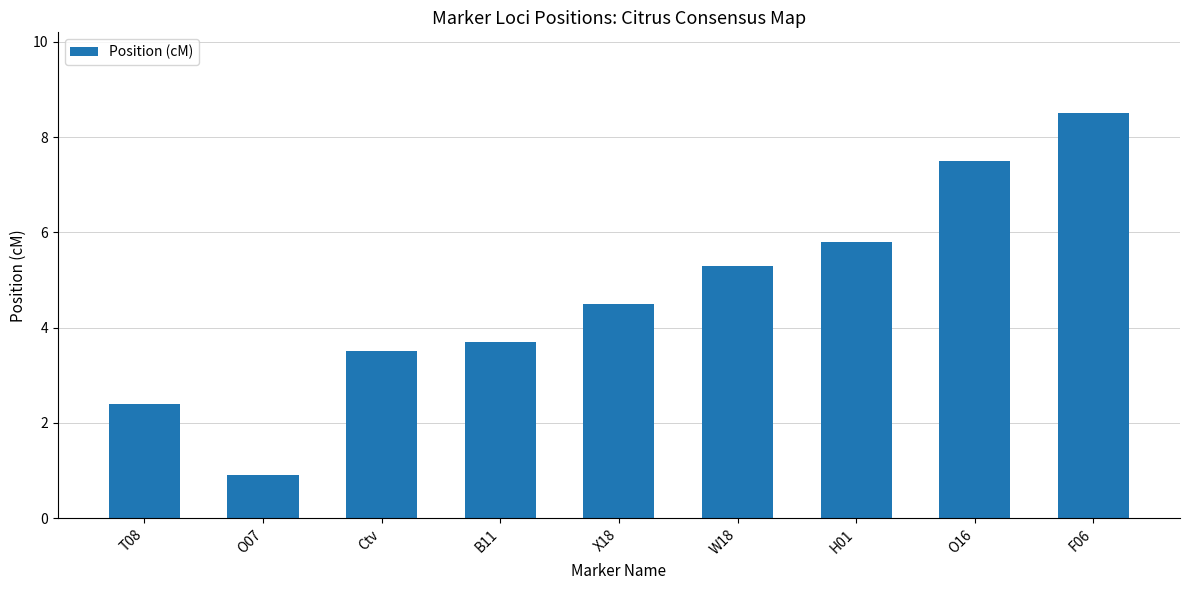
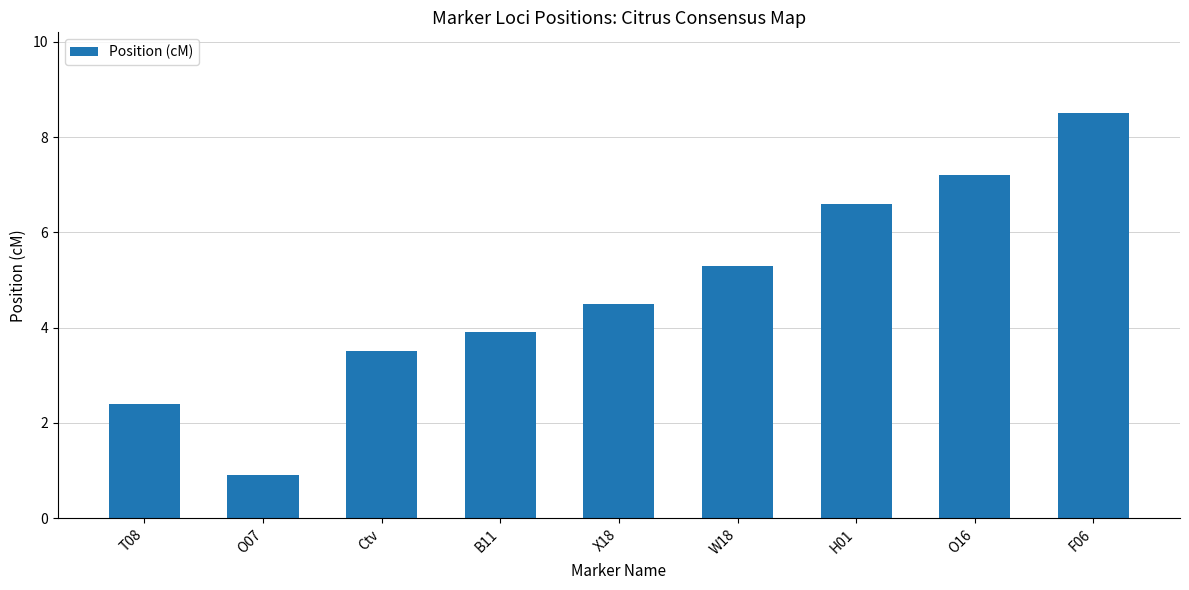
B11: 3.7 -> 3.9
H01: 5.8 -> 6.6
O16: 7.5 -> 7.2
